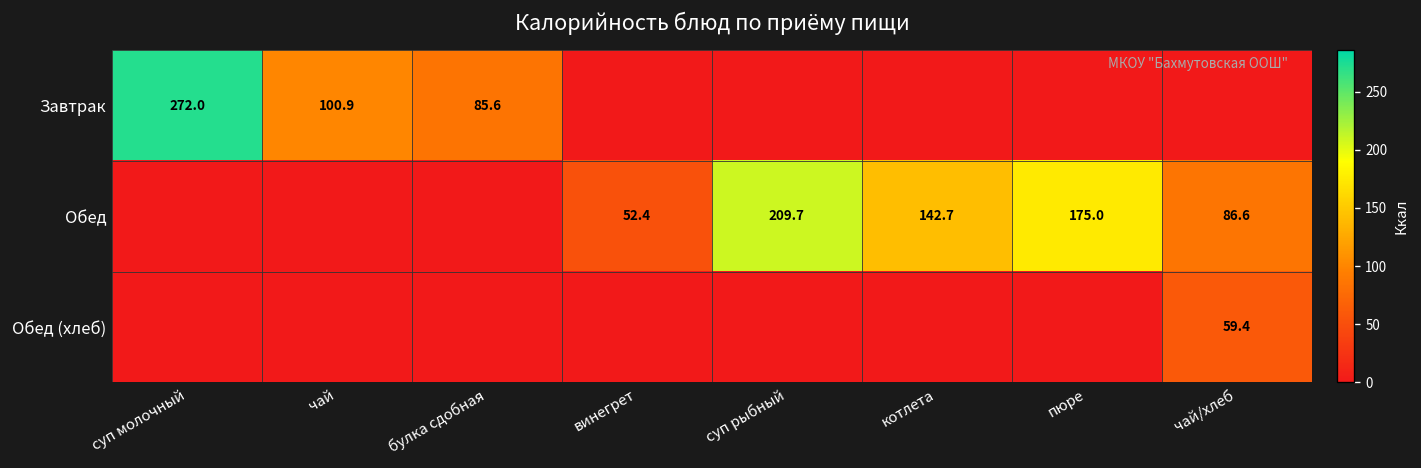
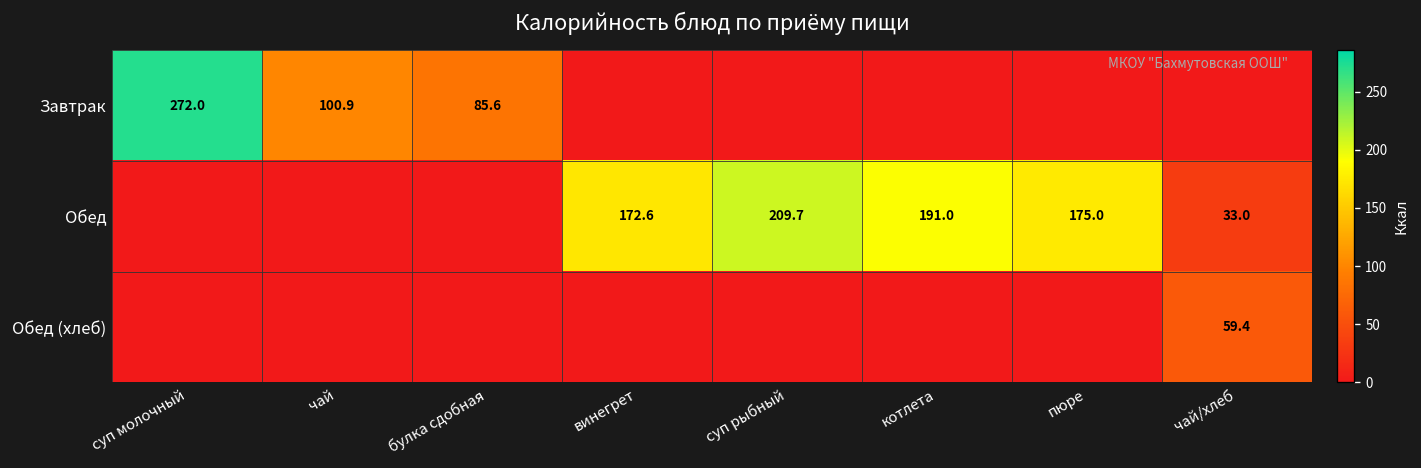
Обед, винегрет: 52.4 -> 172.6
Обед, котлета: 142.7 -> 191.0
Обед, чай/хлеб: 86.6 -> 33.0
